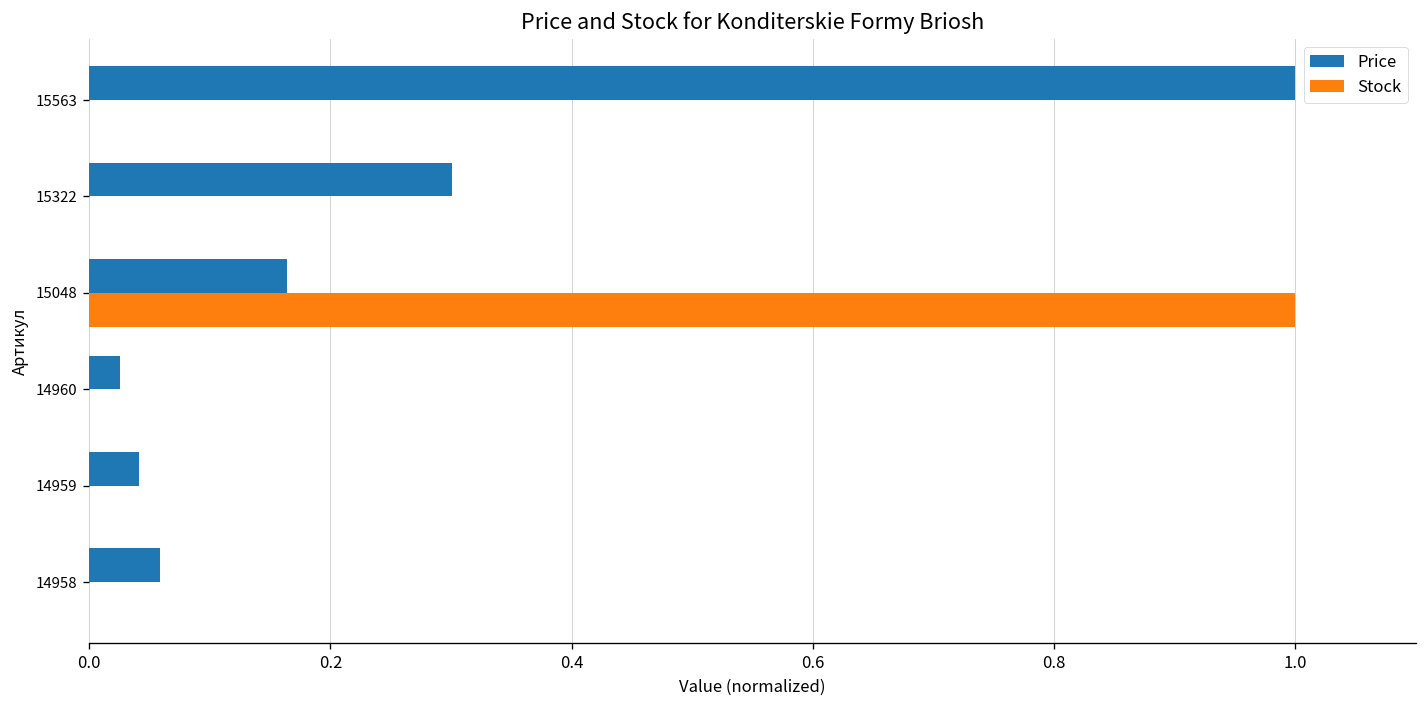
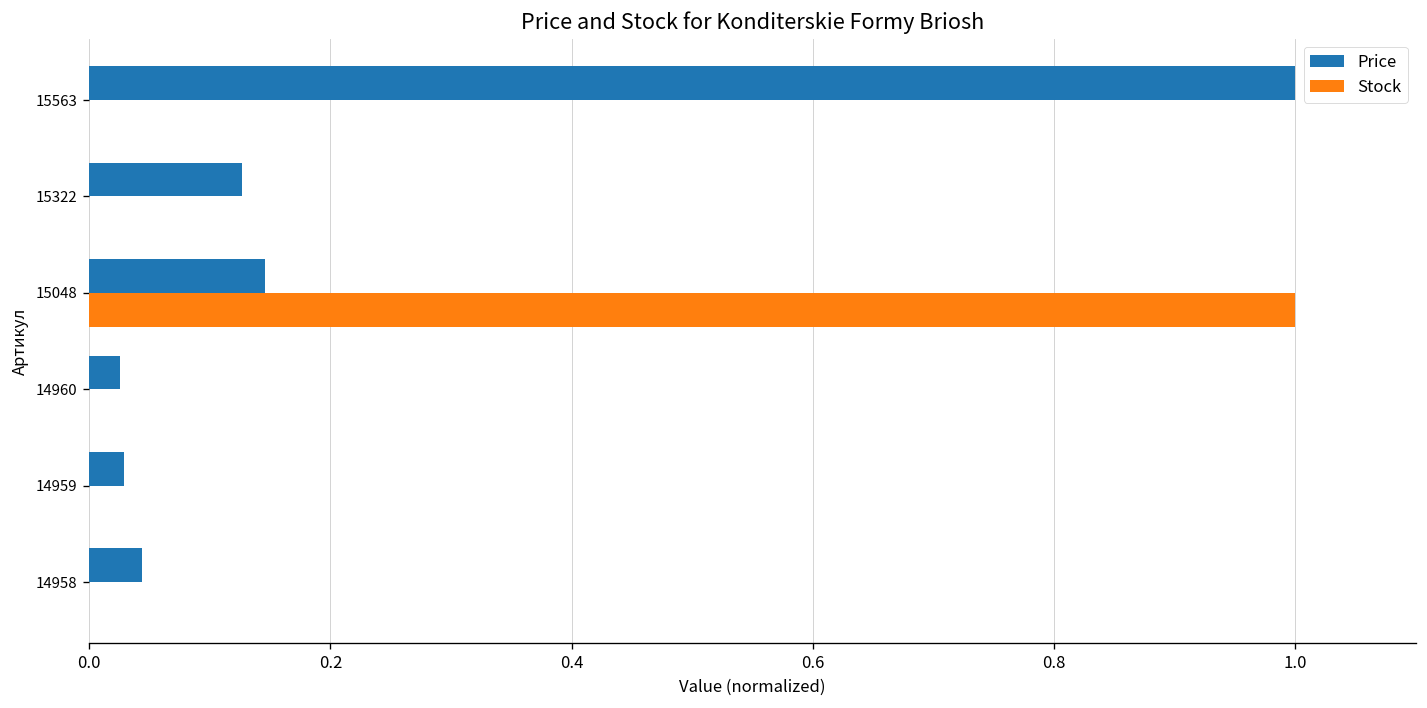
Price, 15322: 0.301 -> 0.127
Price, 15048: 0.164 -> 0.146
Price, 14959: 0.041 -> 0.029
Price, 14958: 0.059 -> 0.044
